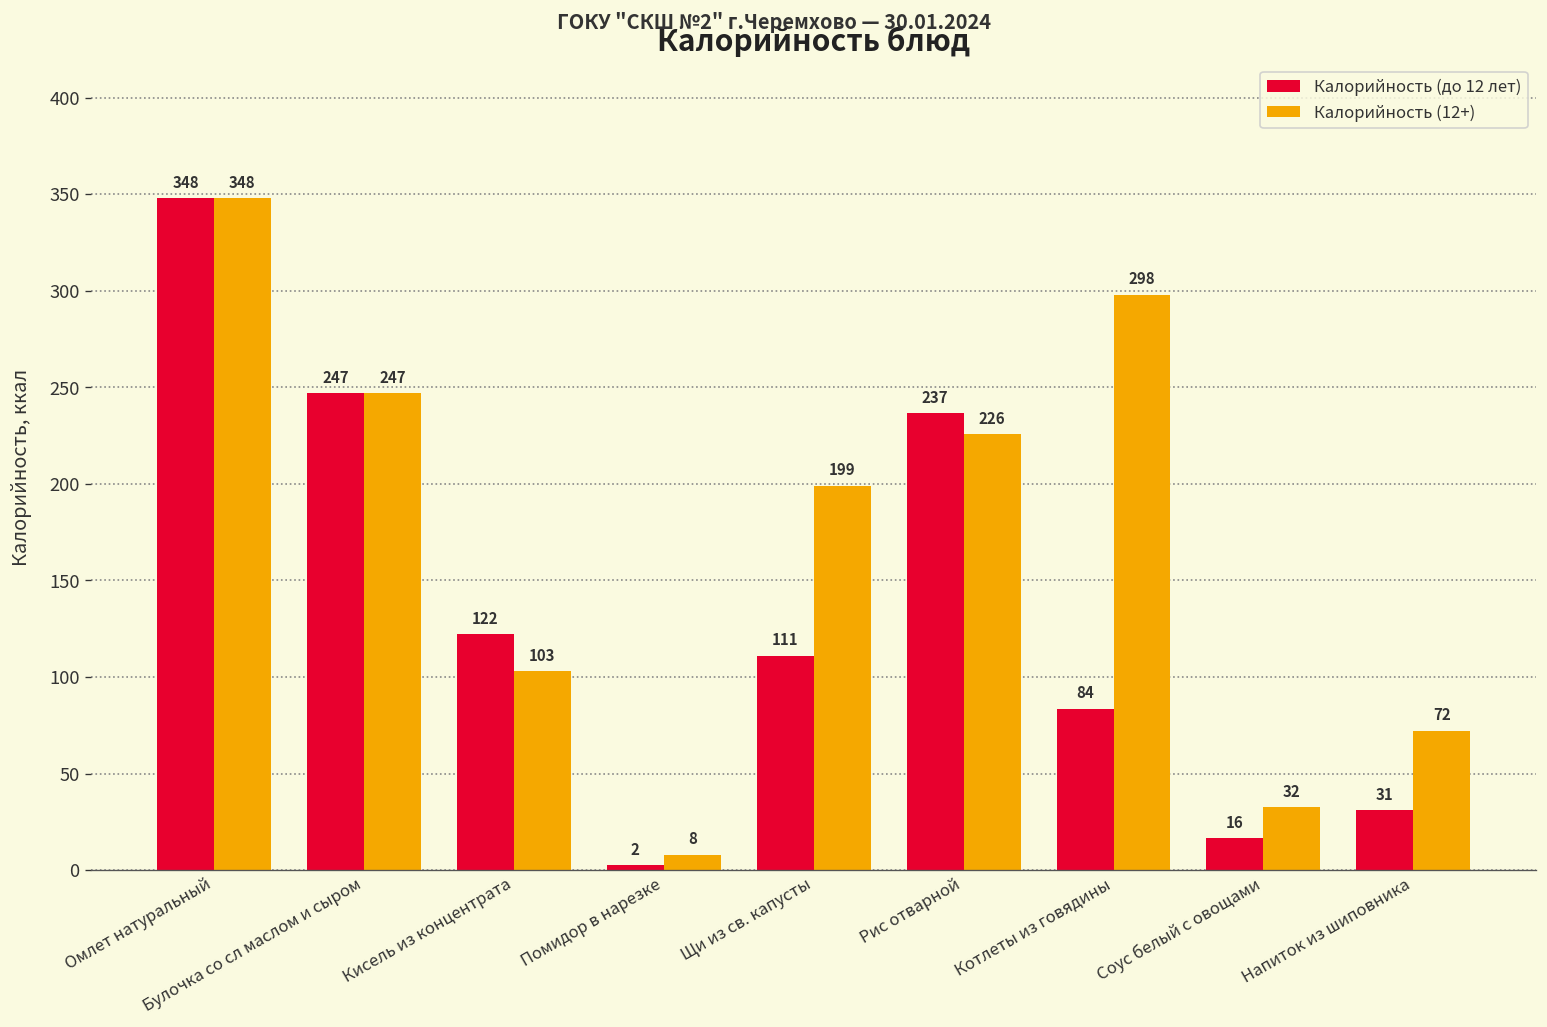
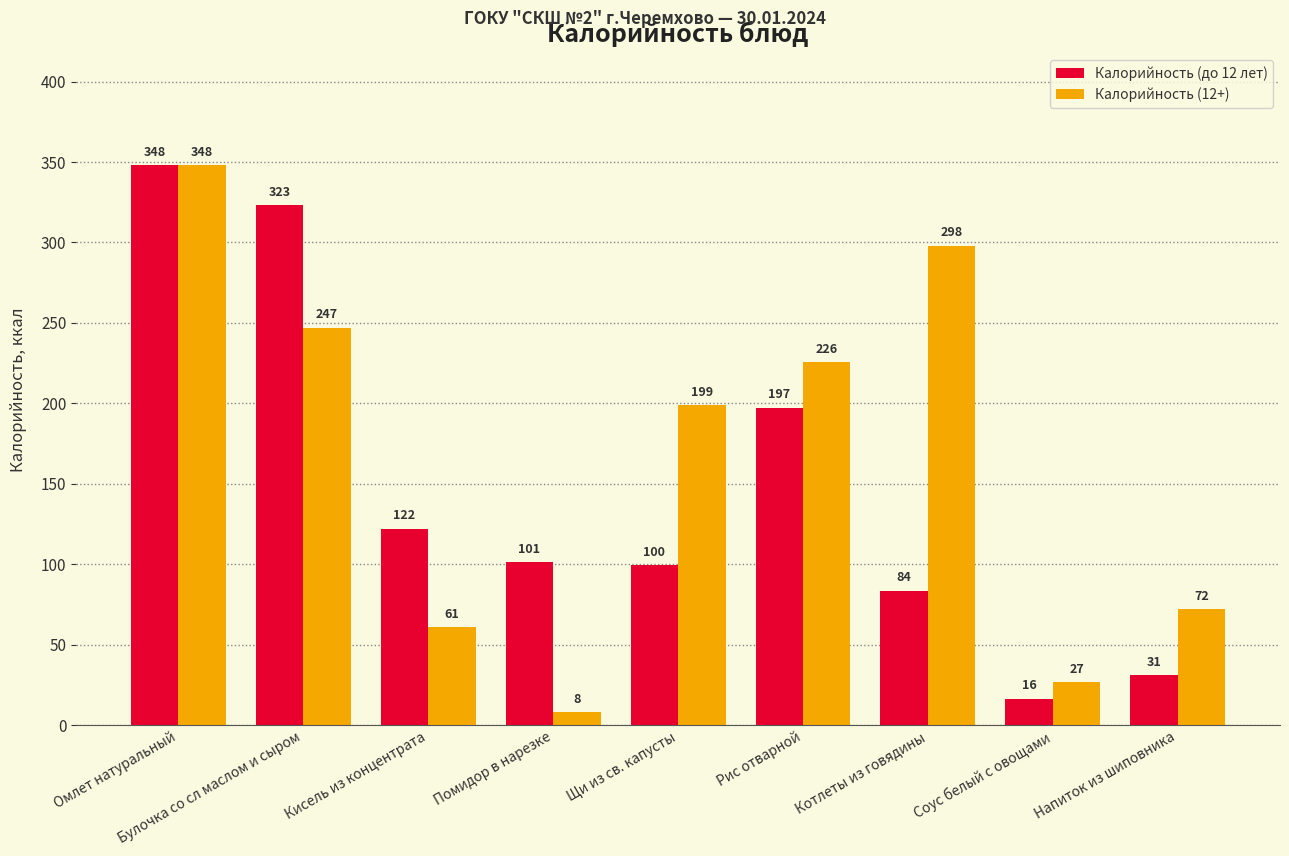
Калорийность (до 12 лет), Булочка со сл маслом и сыром: 247 -> 323
Калорийность (12+), Кисель из концентрата: 103 -> 61
Калорийность (до 12 лет), Помидор в нарезке: 2 -> 101
Калорийность (до 12 лет), Щи из св. капусты: 111 -> 100
Калорийность (до 12 лет), Рис отварной: 237 -> 197
Калорийность (12+), Соус белый с овощами: 32 -> 27
